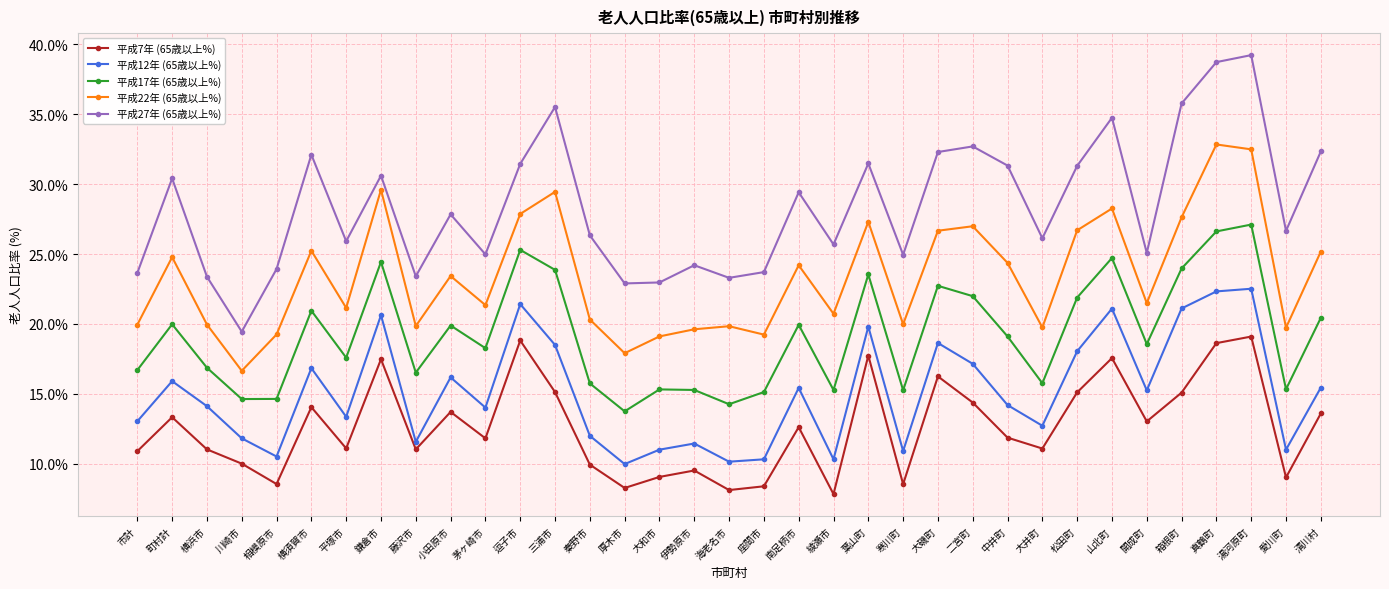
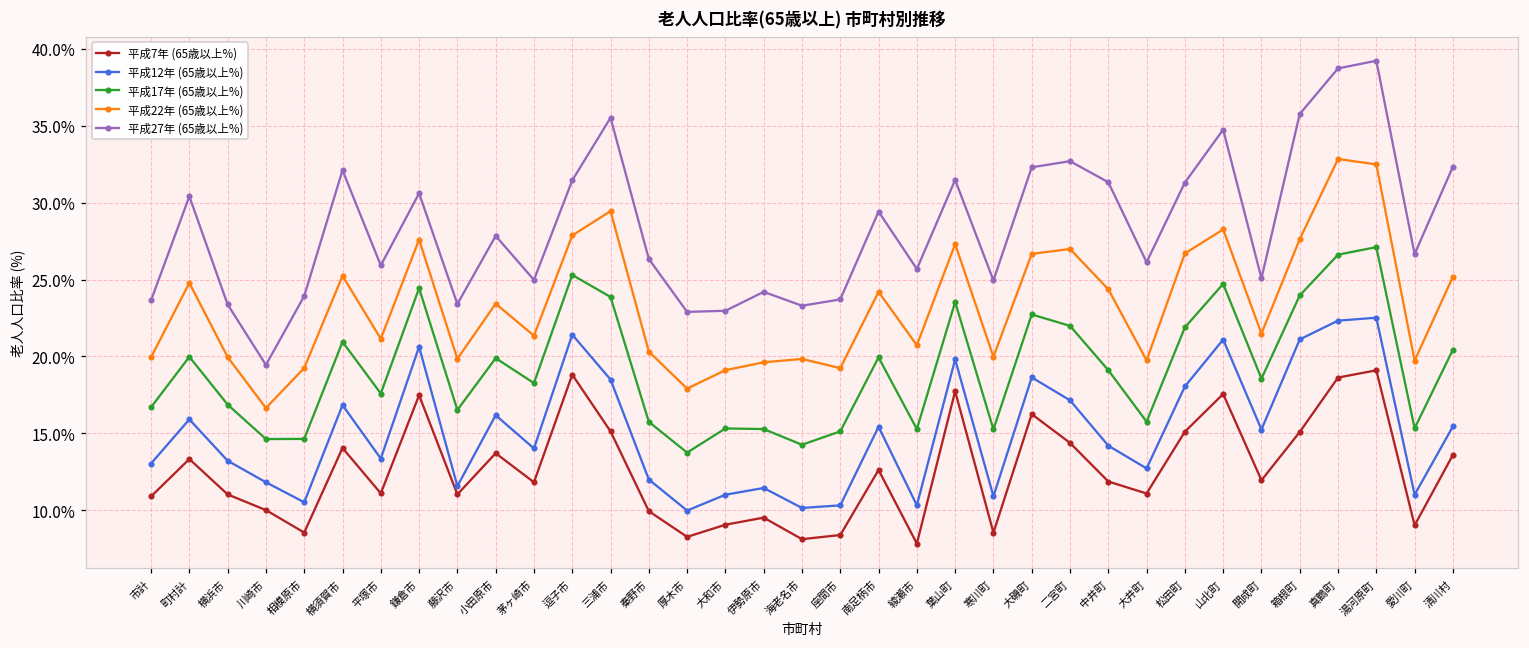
平成12年 (65歳以上%), 横浜市: 14.1% -> 13.2%
平成22年 (65歳以上%), 鎌倉市: 29.6% -> 27.6%
平成7年 (65歳以上%), 開成町: 13.0% -> 12.0%
